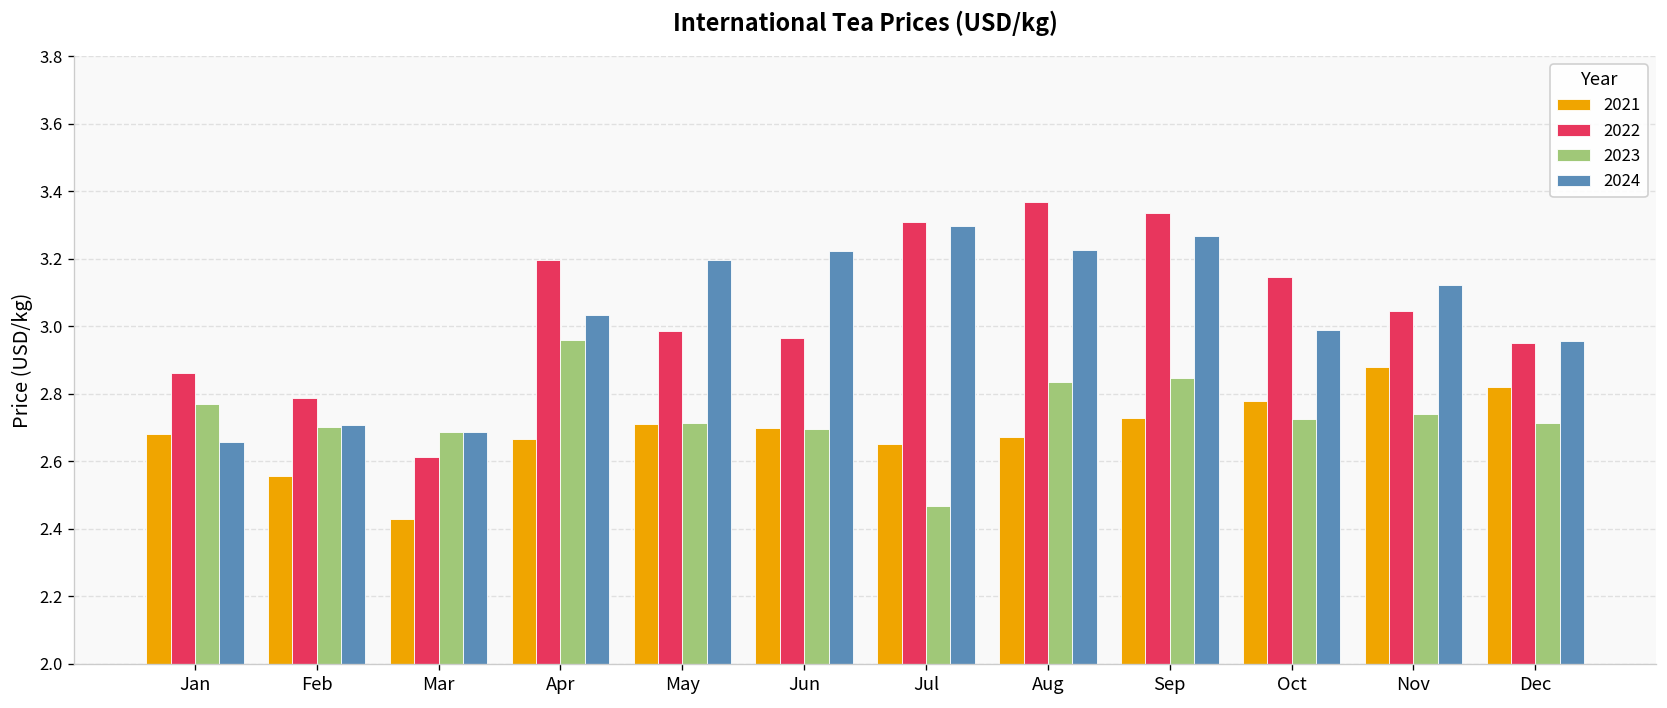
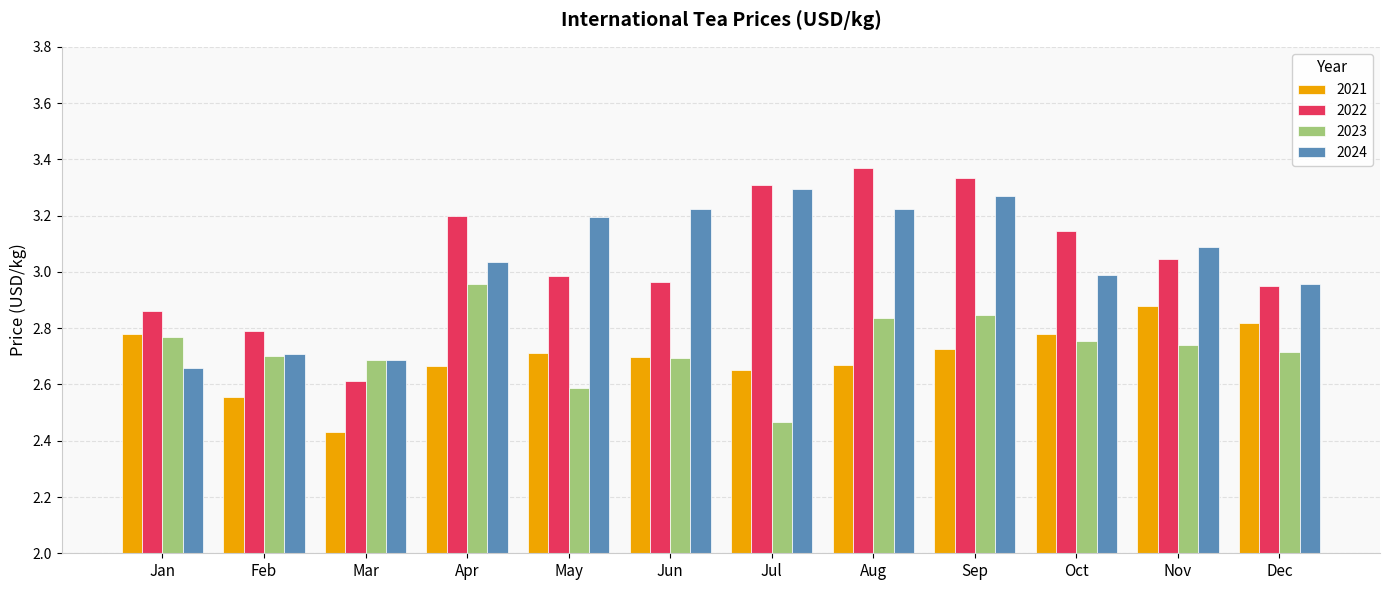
2021, Jan: 2.68 -> 2.78
2023, May: 2.71 -> 2.59
2023, Oct: 2.73 -> 2.76
2024, Nov: 3.12 -> 3.09
